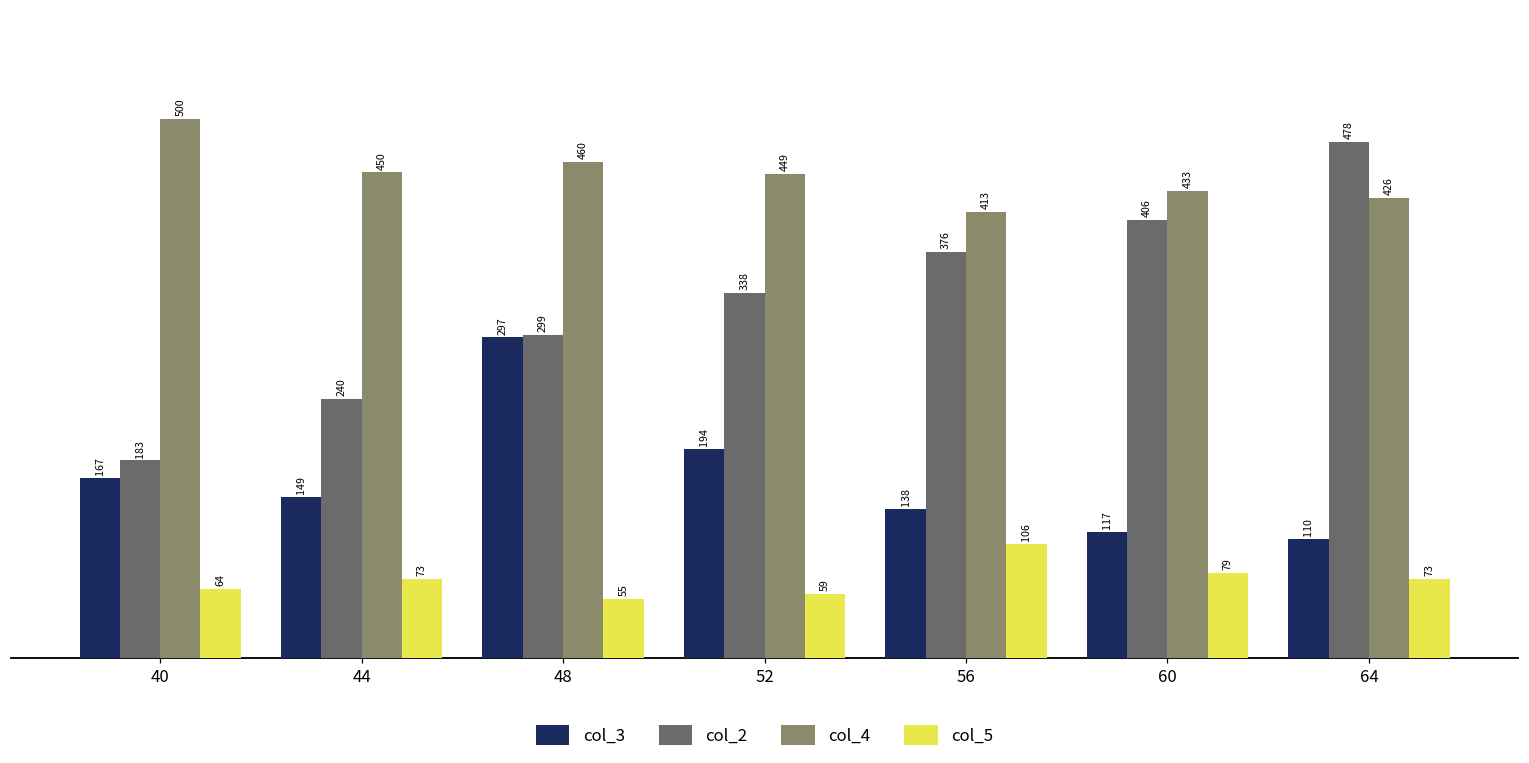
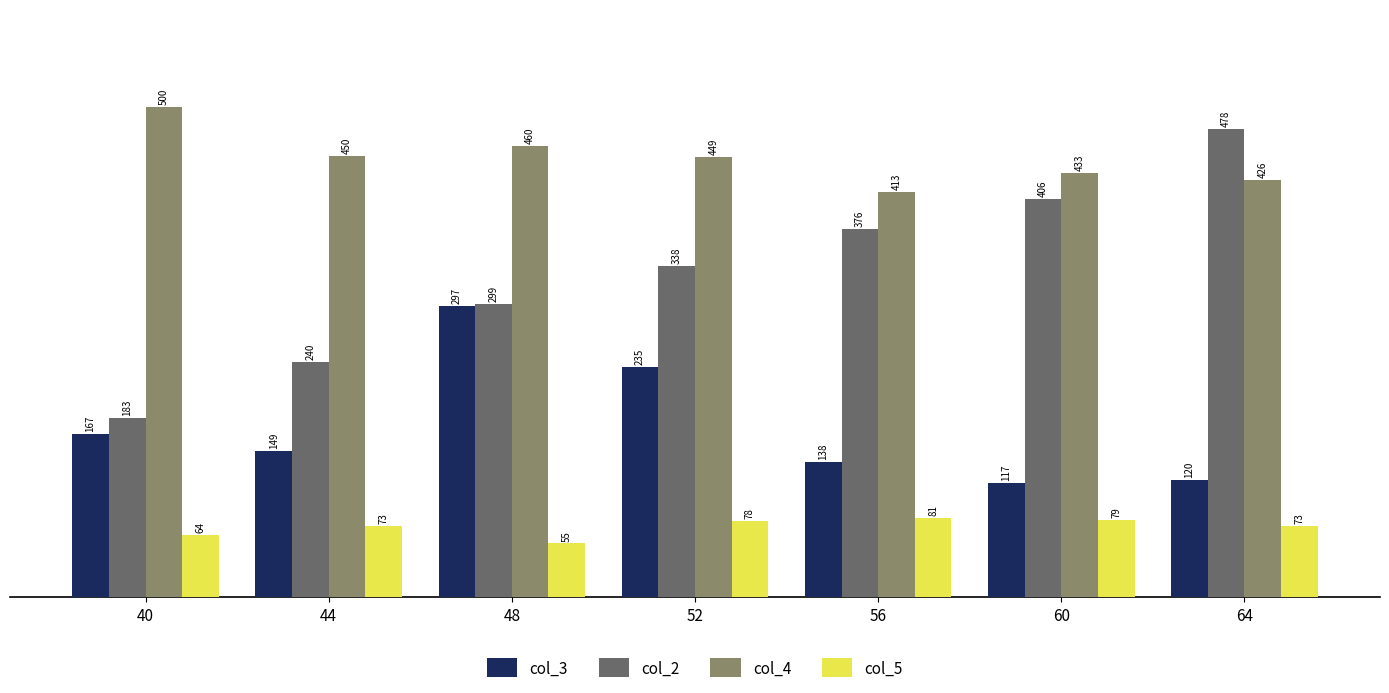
col_3, 52: 194 -> 235
col_5, 52: 59 -> 78
col_5, 56: 106 -> 81
col_3, 64: 110 -> 120
